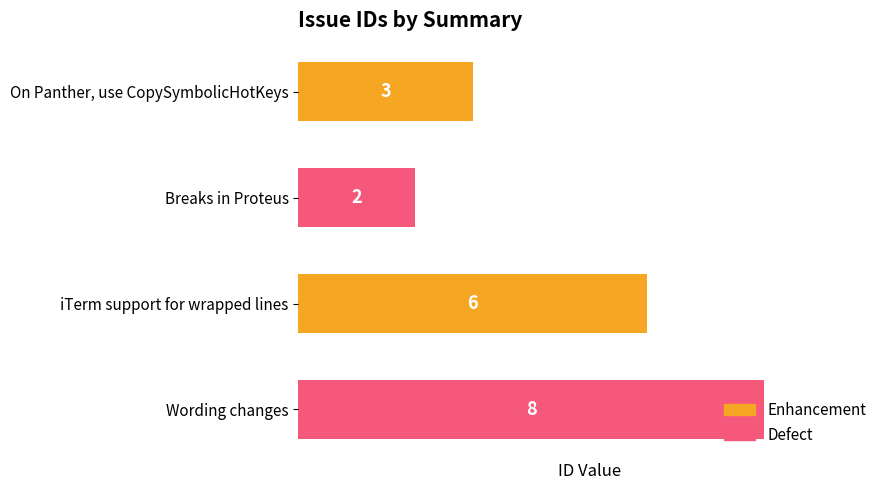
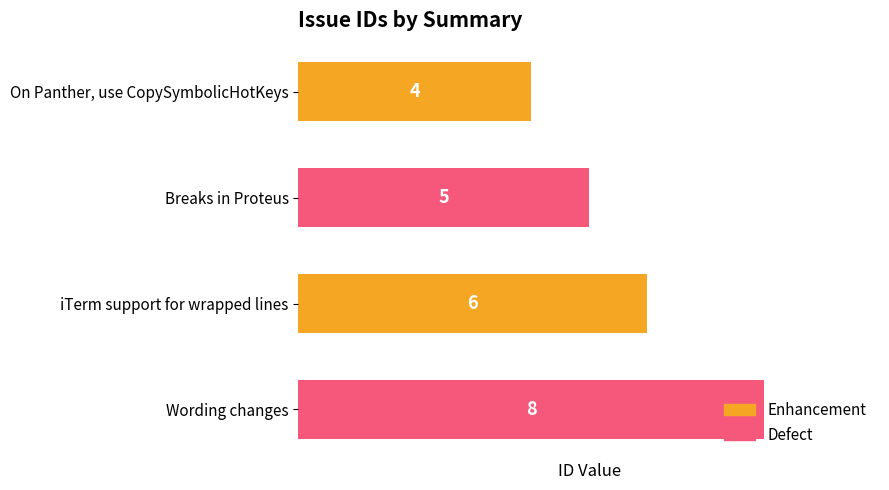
On Panther, use CopySymbolicHotKeys: 3 -> 4
Breaks in Proteus: 2 -> 5
